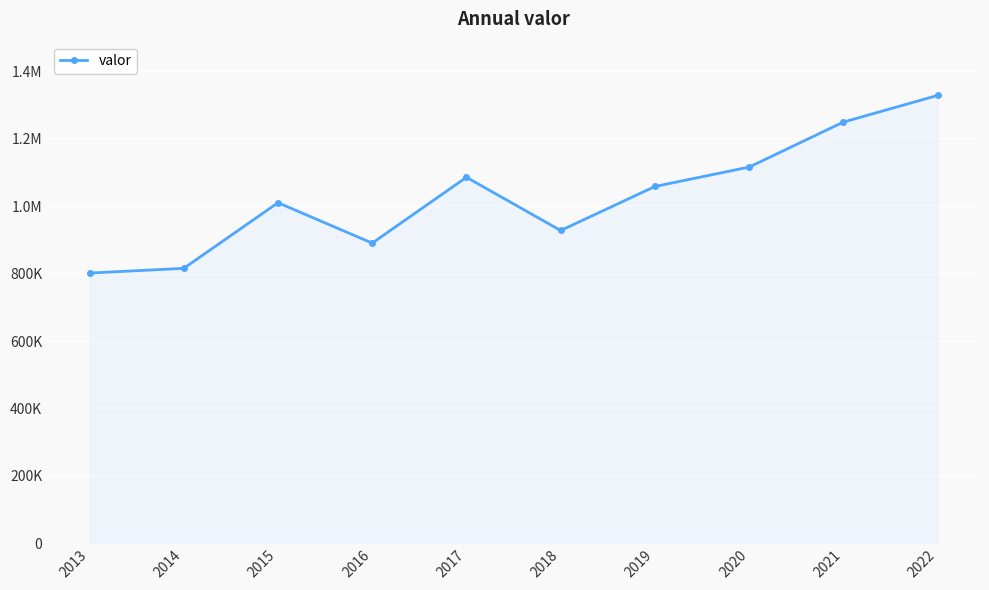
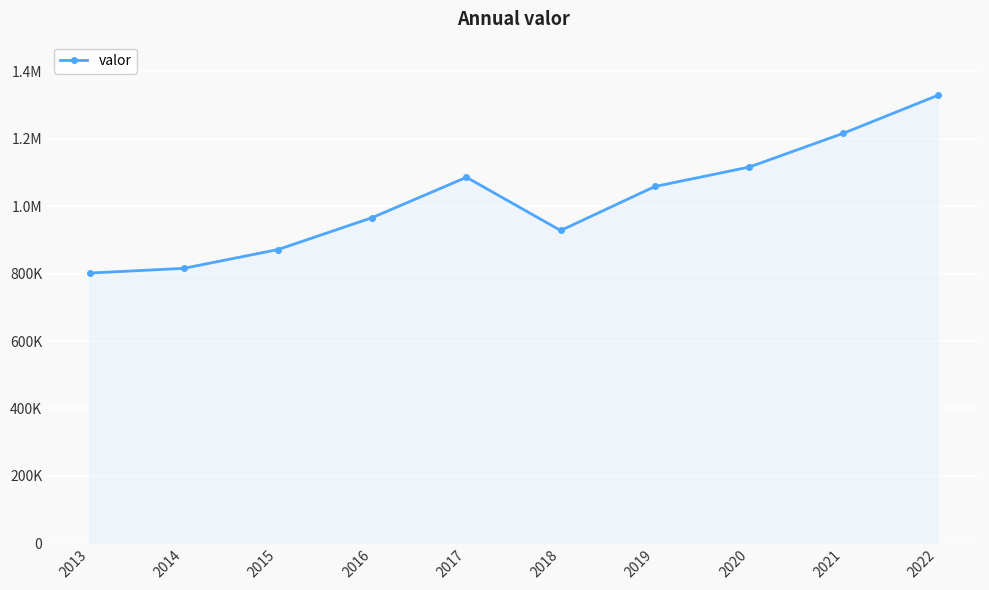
2015: 1010000 -> 870000
2016: 890000 -> 970000
2021: 1250000 -> 1220000
